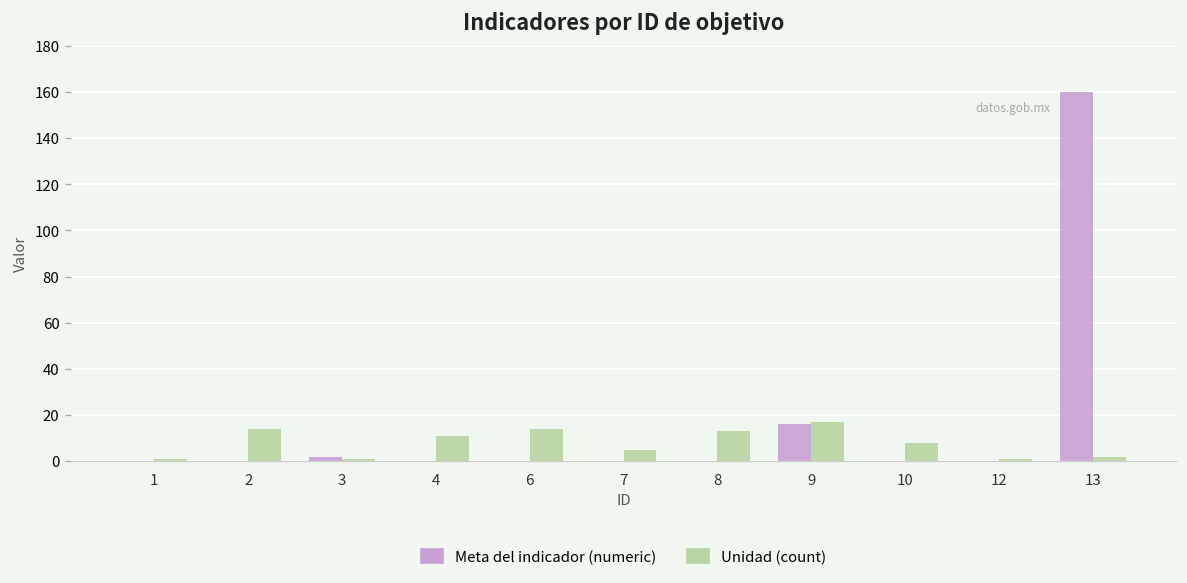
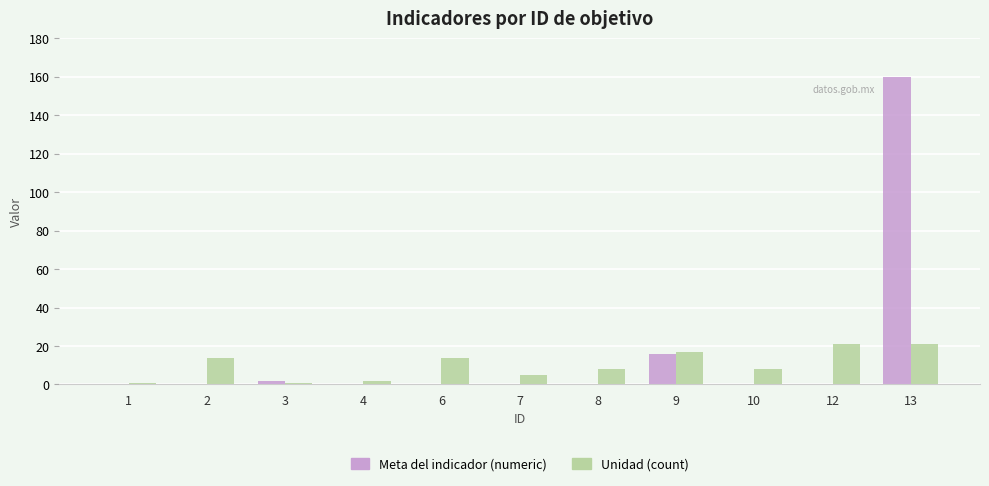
Unidad (count), 4: 11 -> 2
Unidad (count), 8: 13 -> 8
Unidad (count), 12: 1 -> 21
Unidad (count), 13: 2 -> 21
